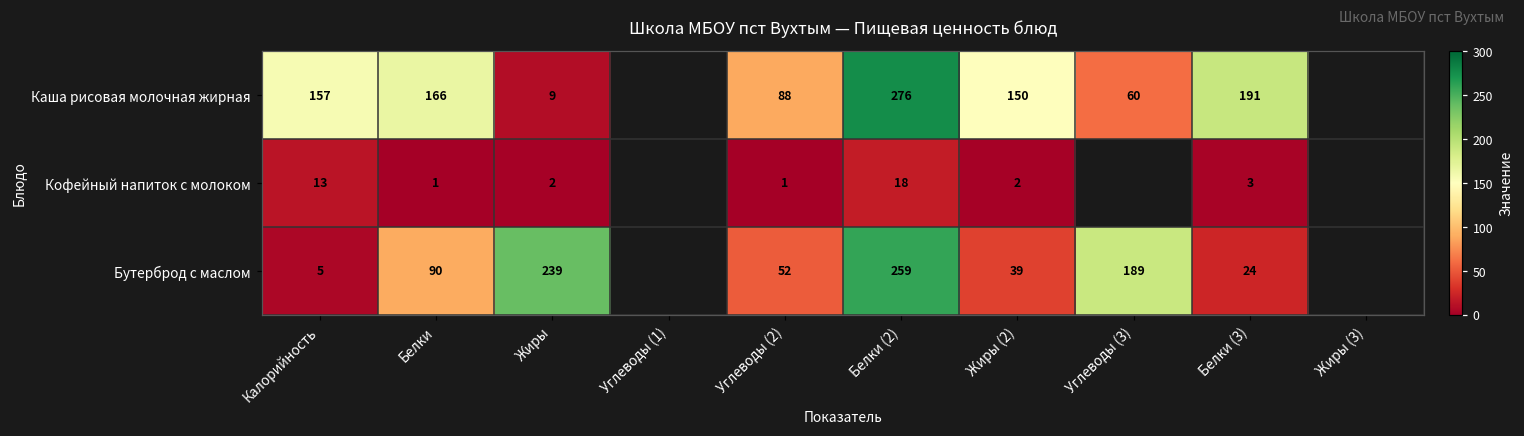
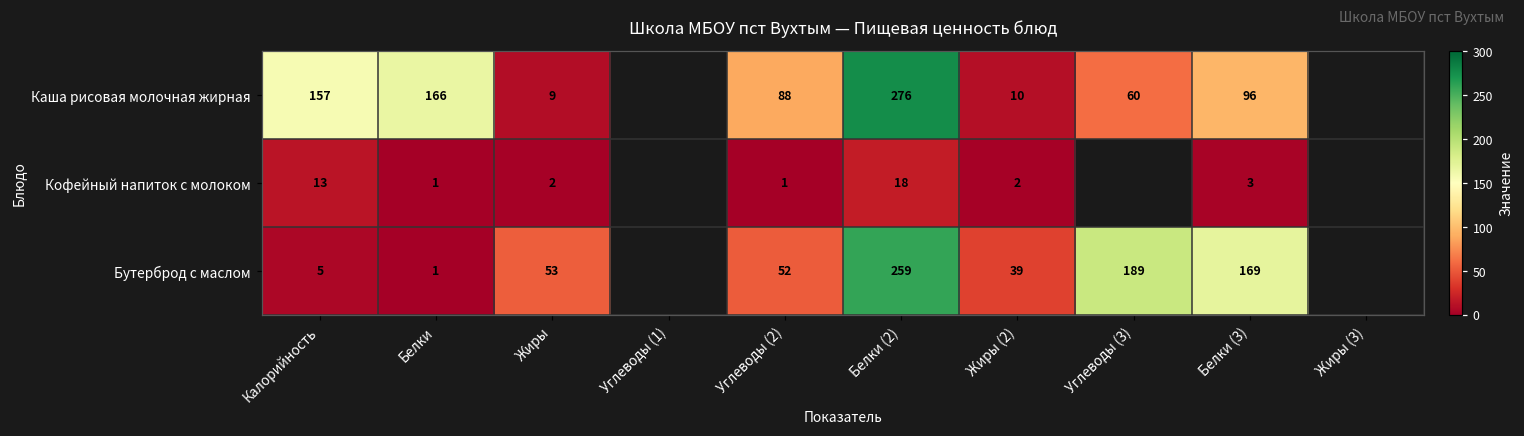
Каша рисовая молочная жирная, Жиры (2): 150 -> 10
Каша рисовая молочная жирная, Белки (3): 191 -> 96
Бутерброд с маслом, Белки: 90 -> 1
Бутерброд с маслом, Жиры: 239 -> 53
Бутерброд с маслом, Белки (3): 24 -> 169
